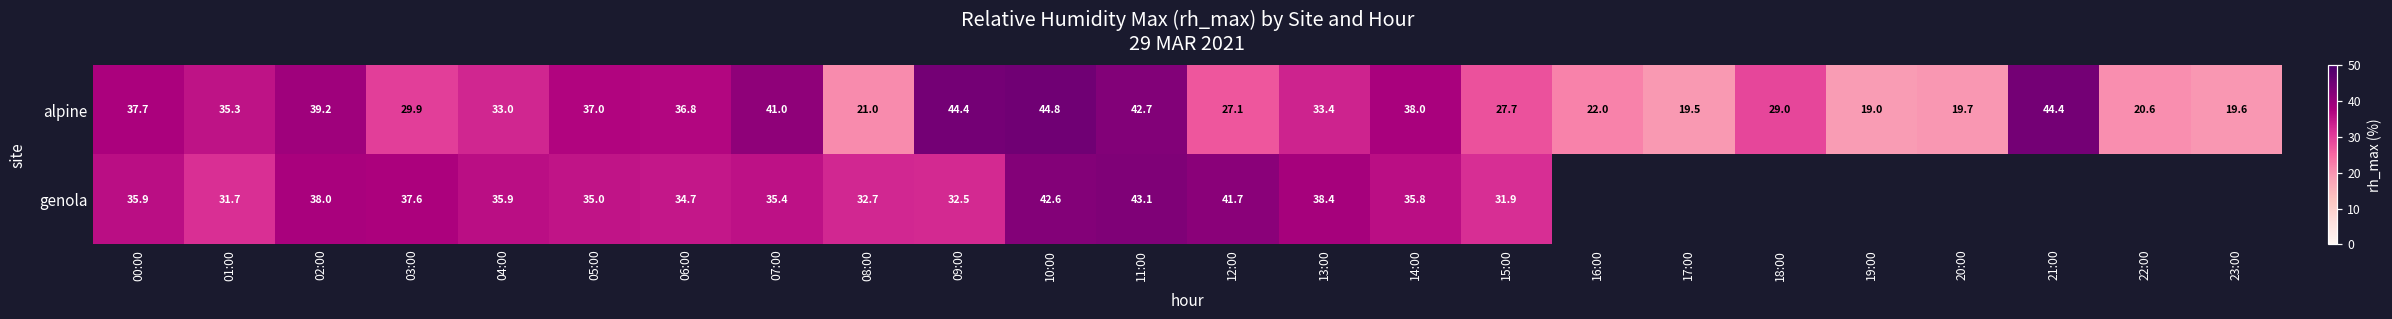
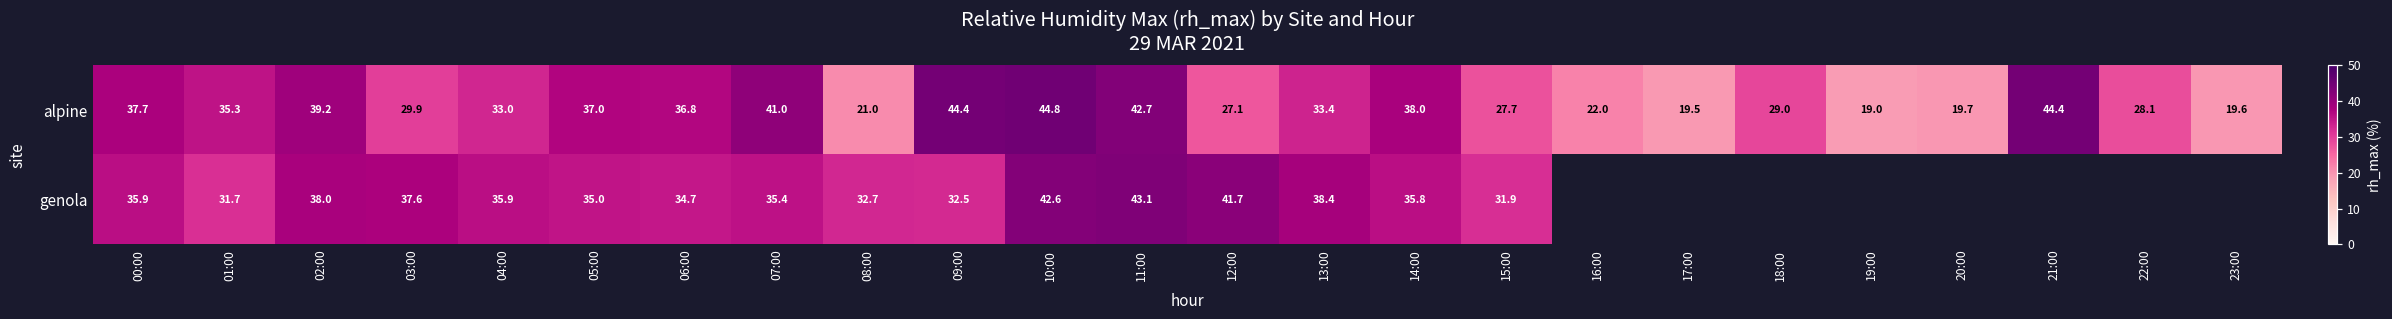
alpine, 22:00: 20.6 -> 28.1
